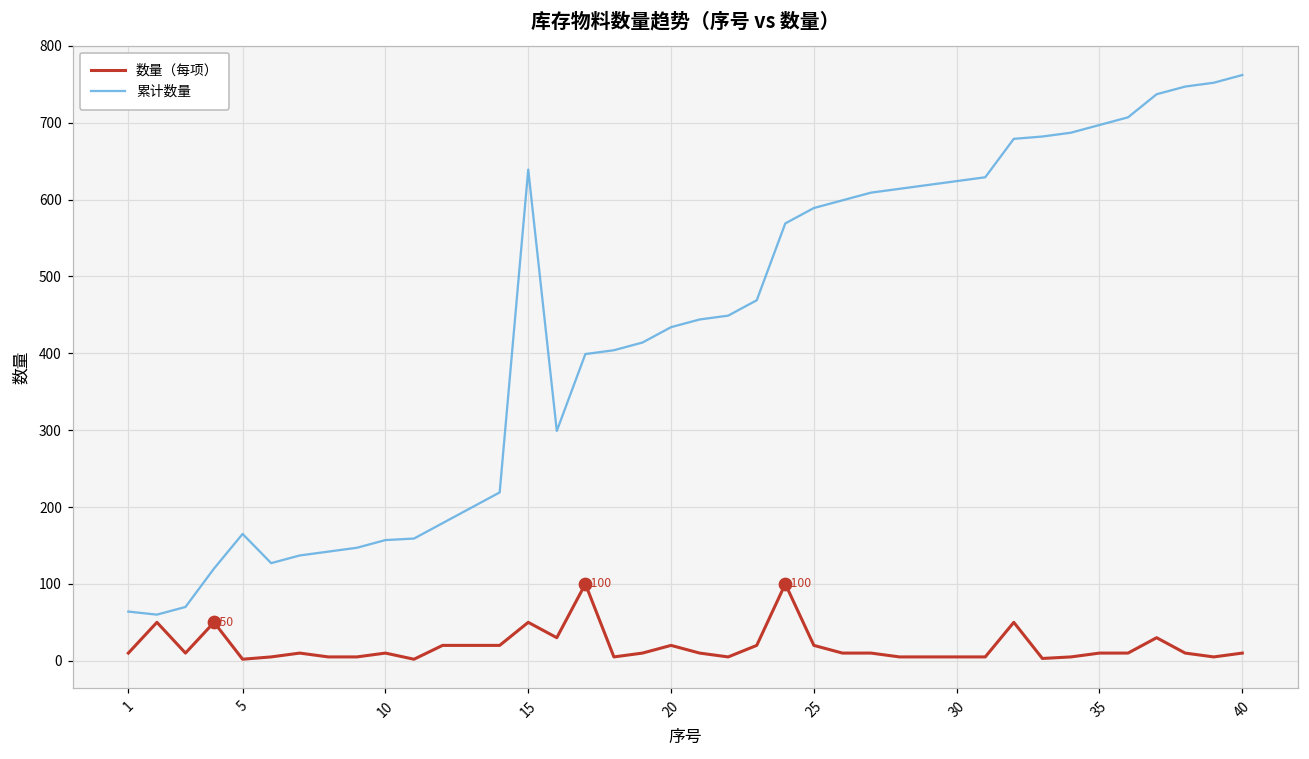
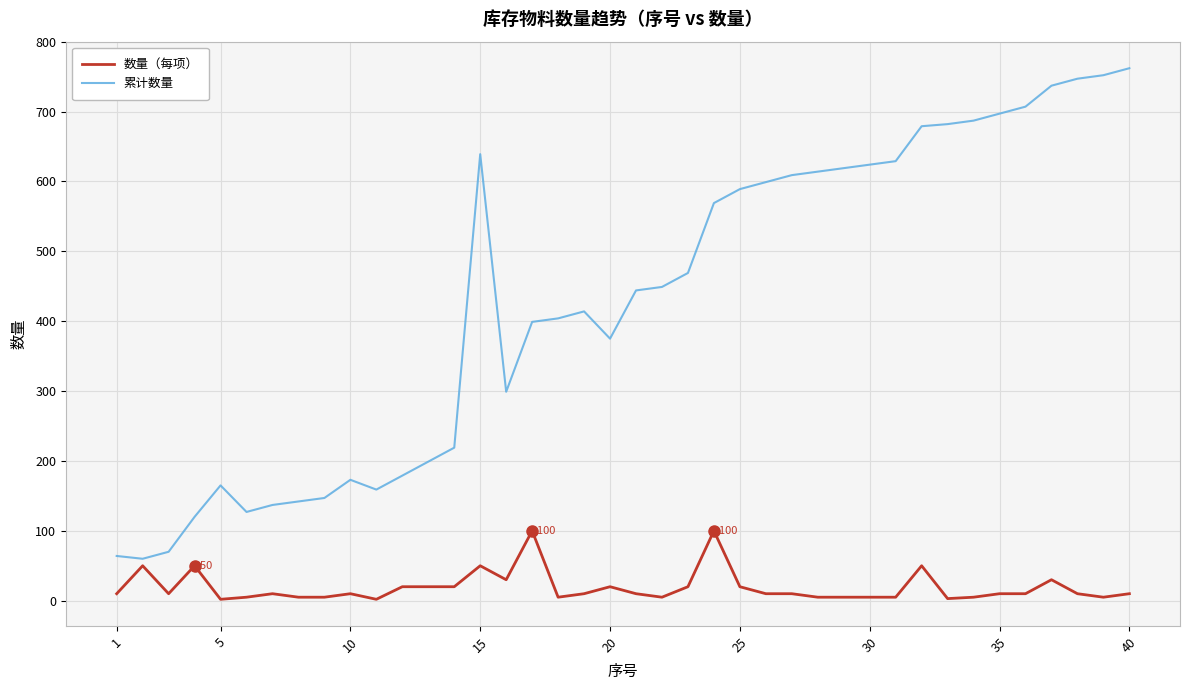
累计数量, 10: 160 -> 170
累计数量, 20: 430 -> 380
